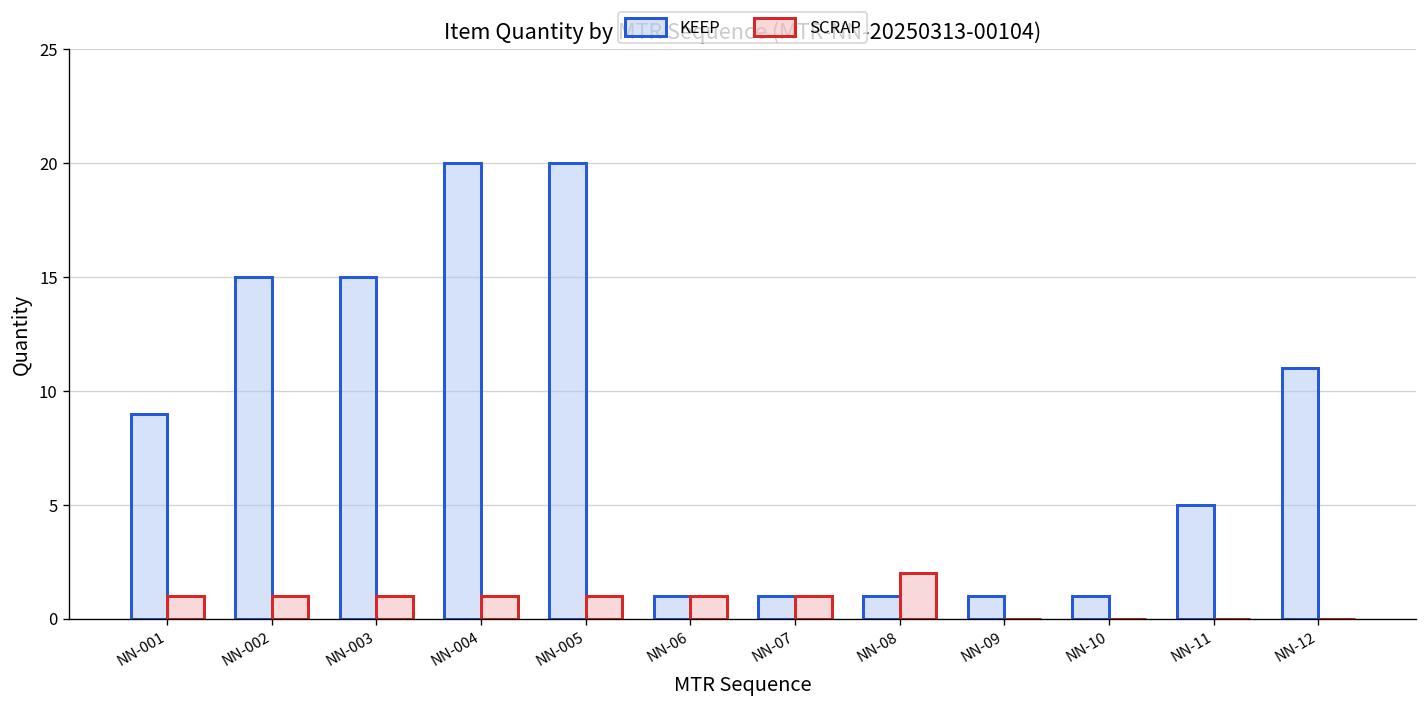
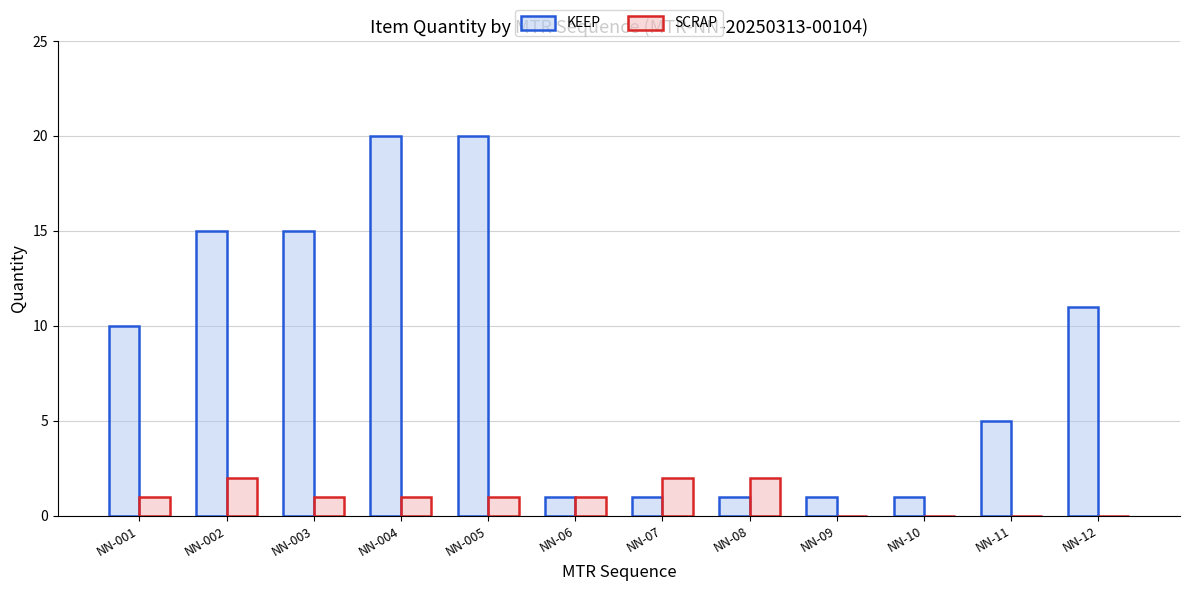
KEEP, NN-001: 9 -> 10
SCRAP, NN-002: 1 -> 2
SCRAP, NN-07: 1 -> 2
